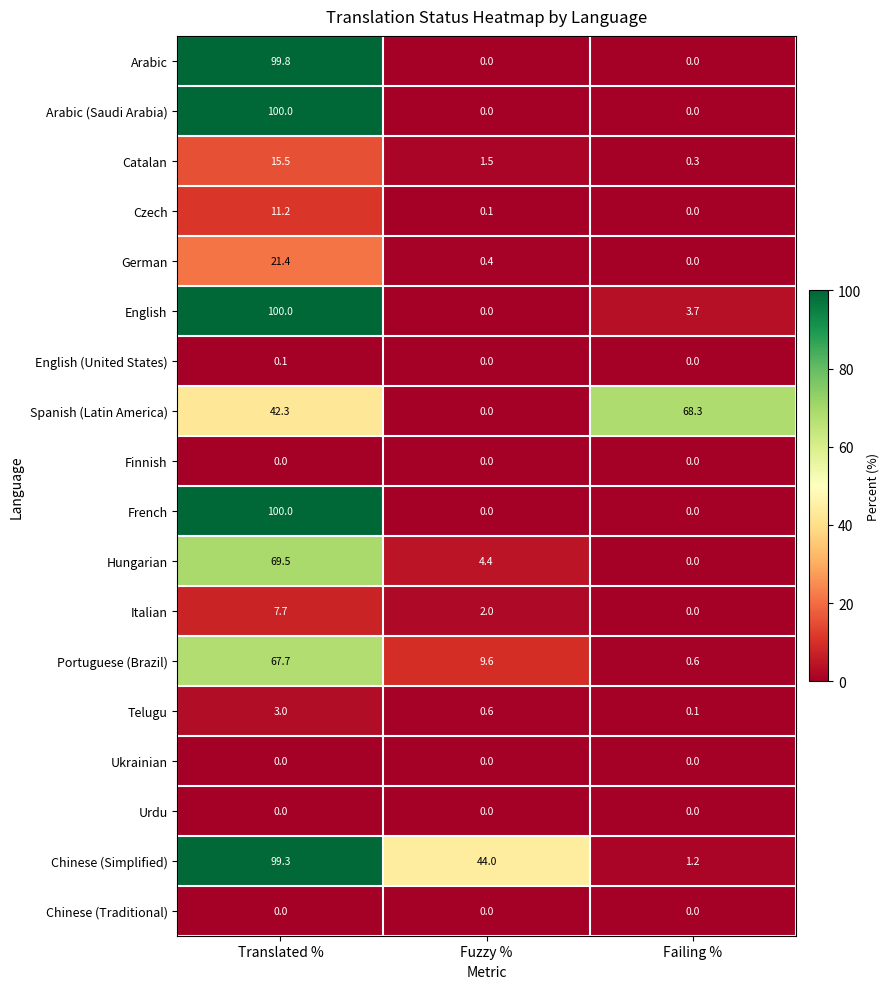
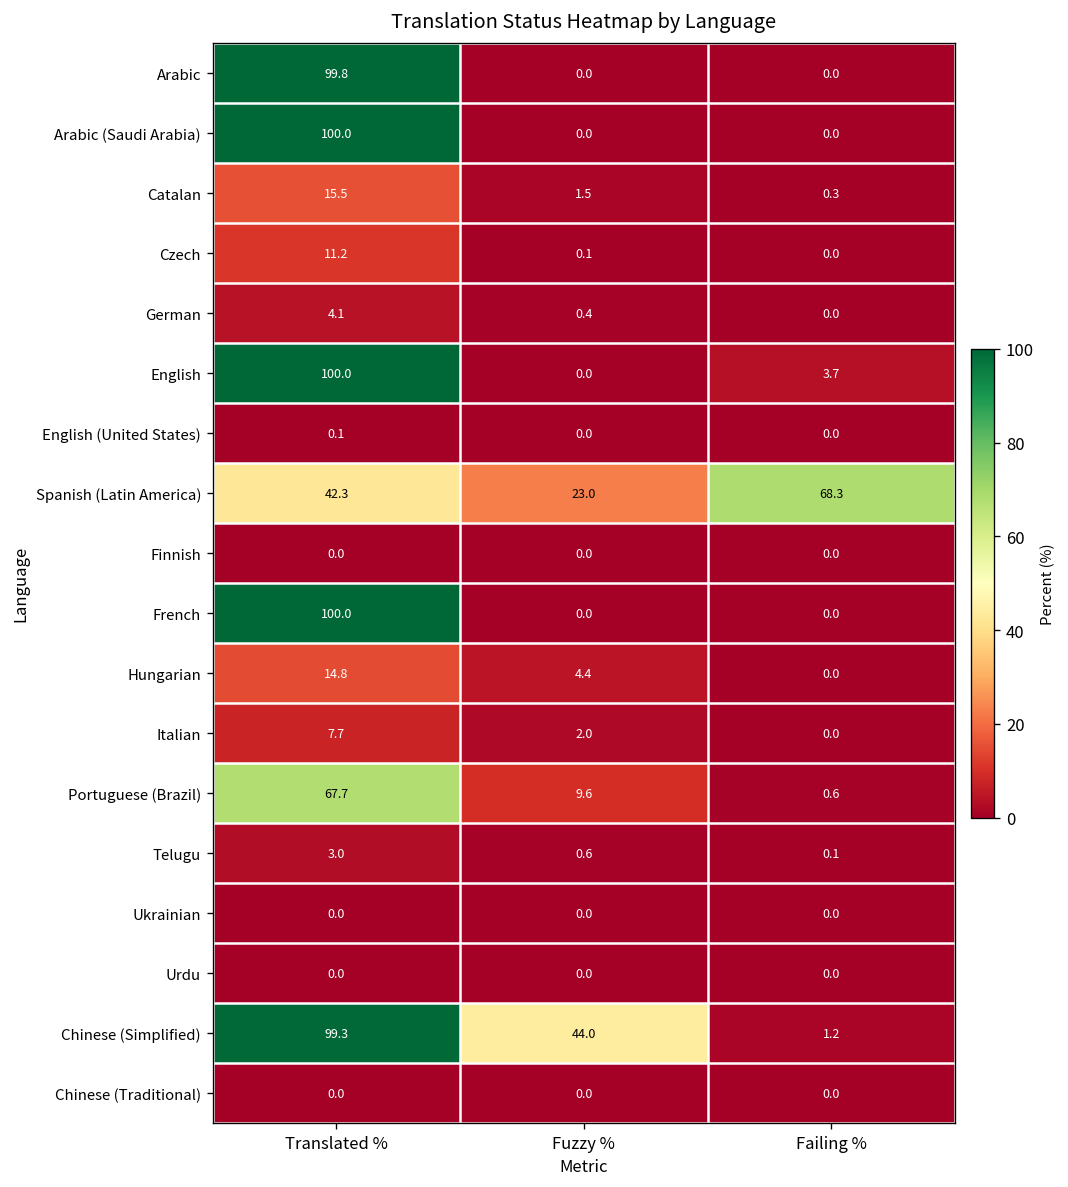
German, Translated %: 21.4 -> 4.1
Spanish (Latin America), Fuzzy %: 0.0 -> 23.0
Hungarian, Translated %: 69.5 -> 14.8
